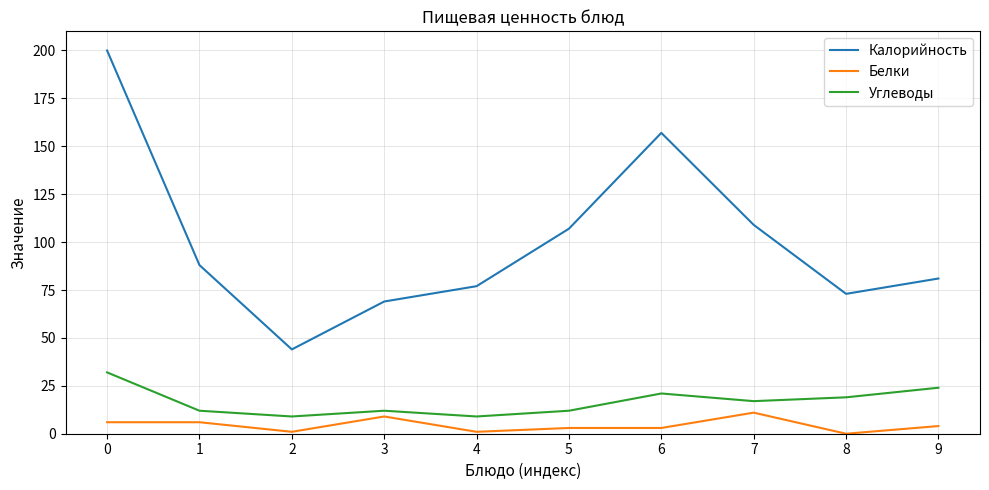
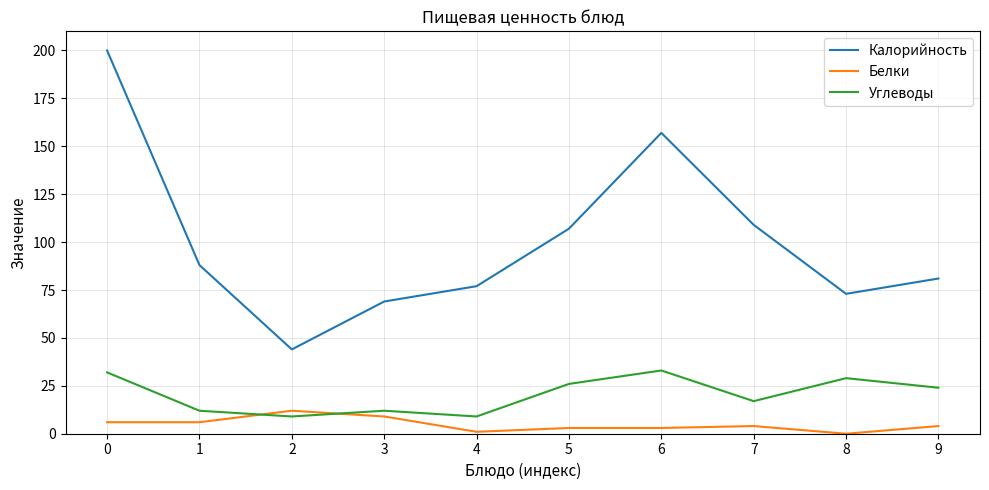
Белки, 2: 1 -> 12
Углеводы, 5: 12 -> 26
Углеводы, 6: 21 -> 33
Белки, 7: 11 -> 4
Углеводы, 8: 19 -> 29
